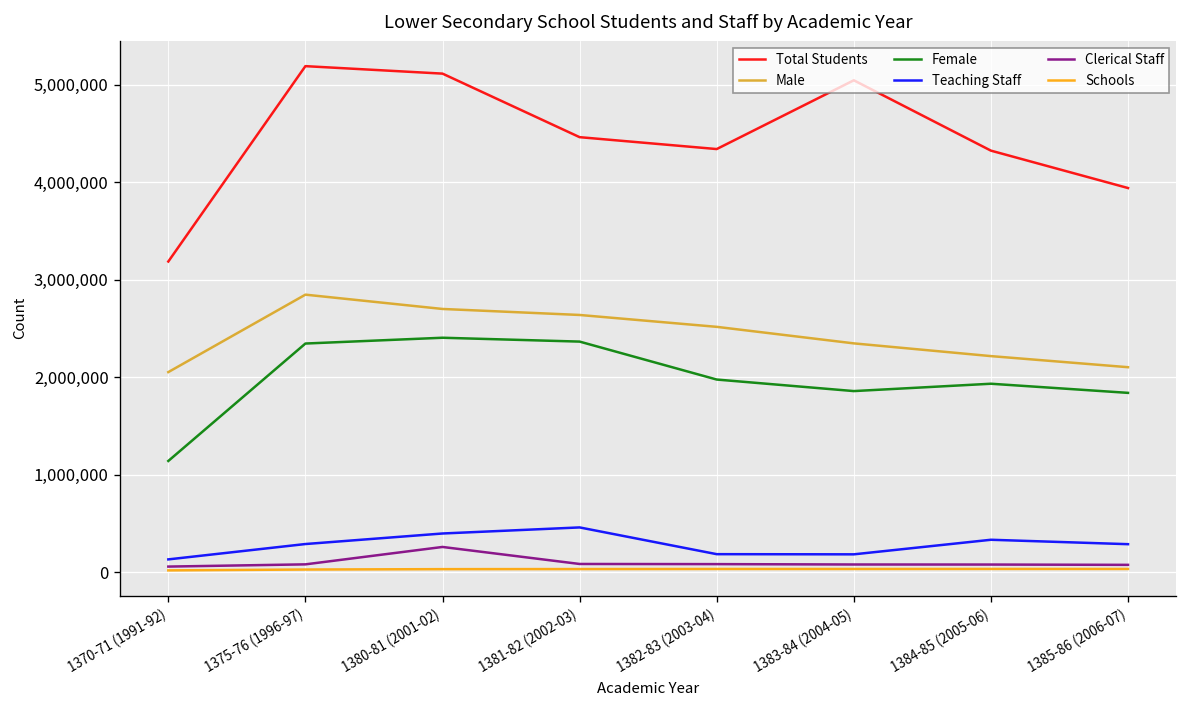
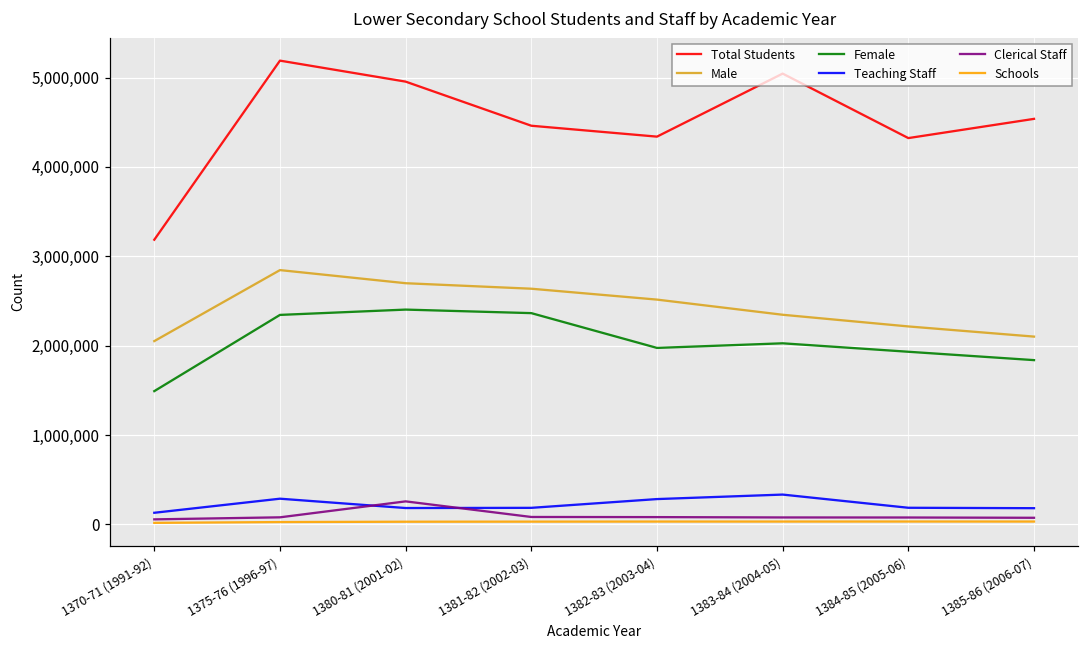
Female, 1370-71 (1991-92): 1,100,000 -> 1,500,000
Total Students, 1380-81 (2001-02): 5,100,000 -> 5,000,000
Teaching Staff, 1380-81 (2001-02): 400,000 -> 200,000
Teaching Staff, 1381-82 (2002-03): 500,000 -> 200,000
Teaching Staff, 1382-83 (2003-04): 200,000 -> 300,000
Female, 1383-84 (2004-05): 1,900,000 -> 2,000,000
Teaching Staff, 1383-84 (2004-05): 200,000 -> 300,000
Teaching Staff, 1384-85 (2005-06): 300,000 -> 200,000
Total Students, 1385-86 (2006-07): 3,900,000 -> 4,500,000
Teaching Staff, 1385-86 (2006-07): 300,000 -> 200,000
